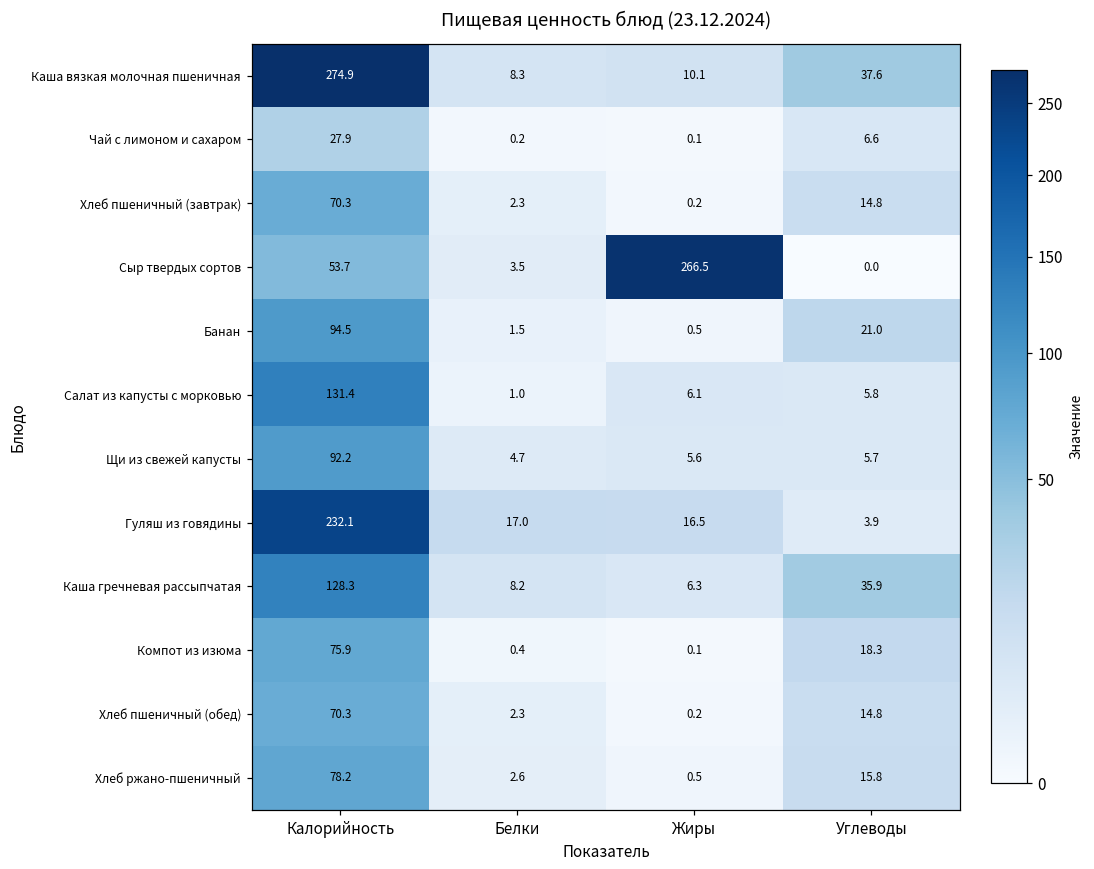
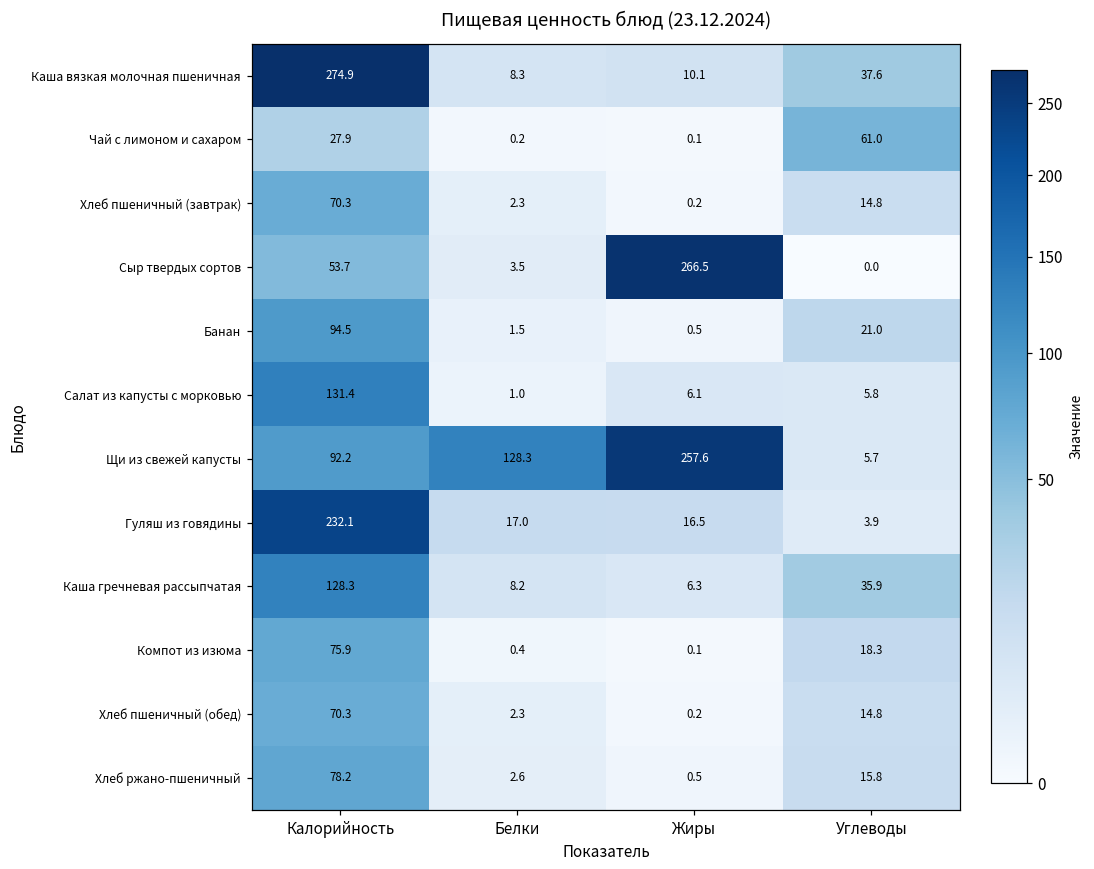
Чай с лимоном и сахаром, Углеводы: 6.6 -> 61.0
Щи из свежей капусты, Белки: 4.7 -> 128.3
Щи из свежей капусты, Жиры: 5.6 -> 257.6
